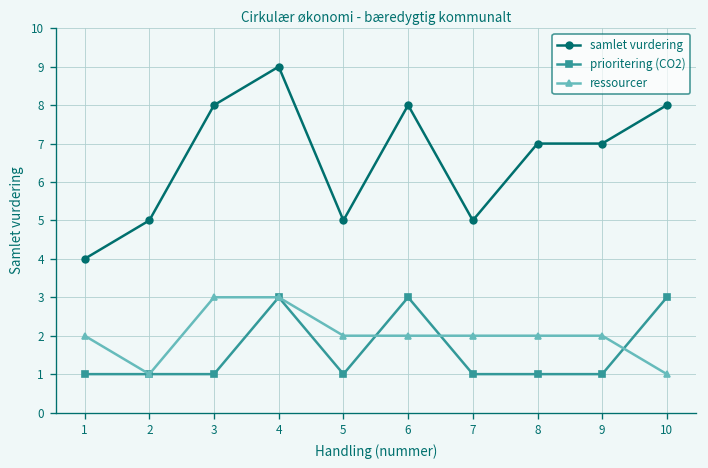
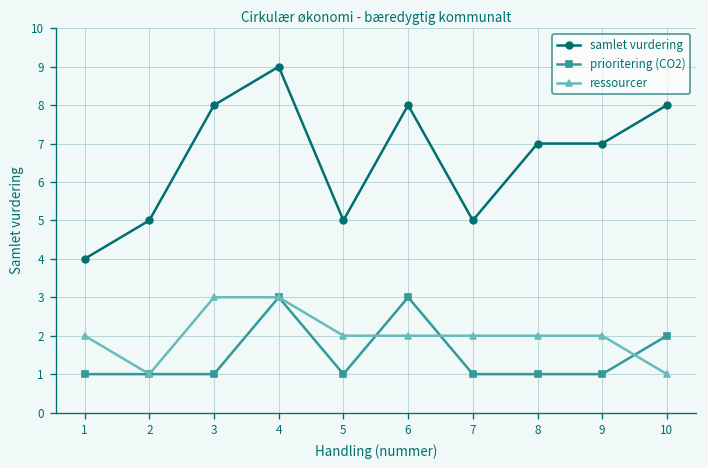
prioritering (CO2), 10: 3 -> 2
